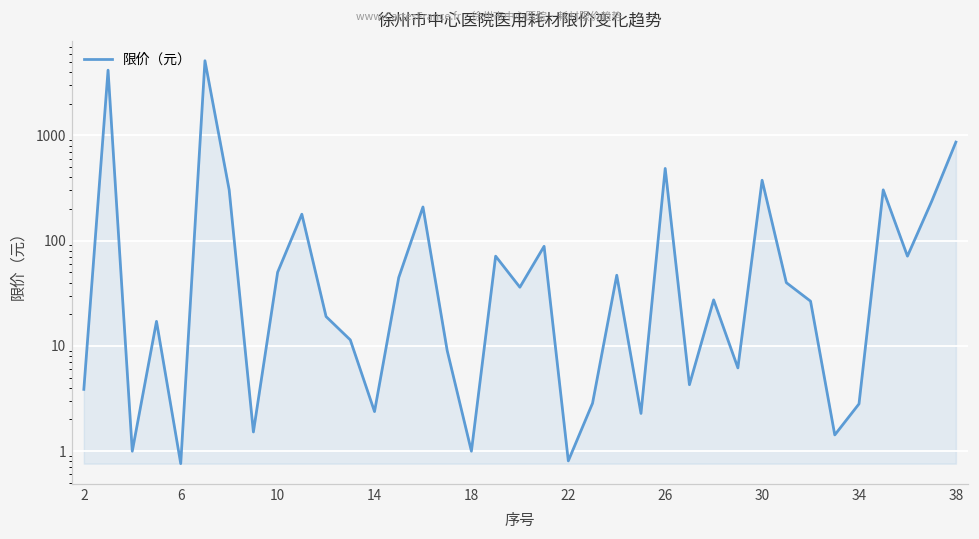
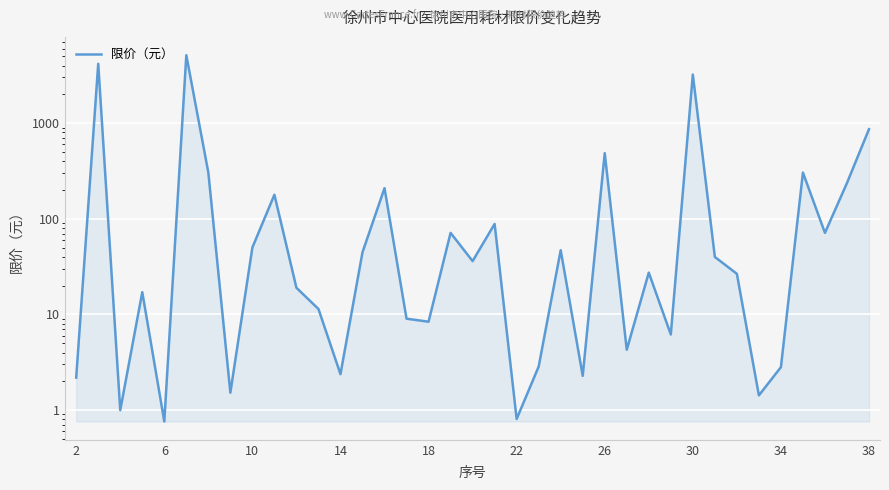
2: 3.9 -> 2.2
18: 1.0 -> 8
30: 380 -> 3200
